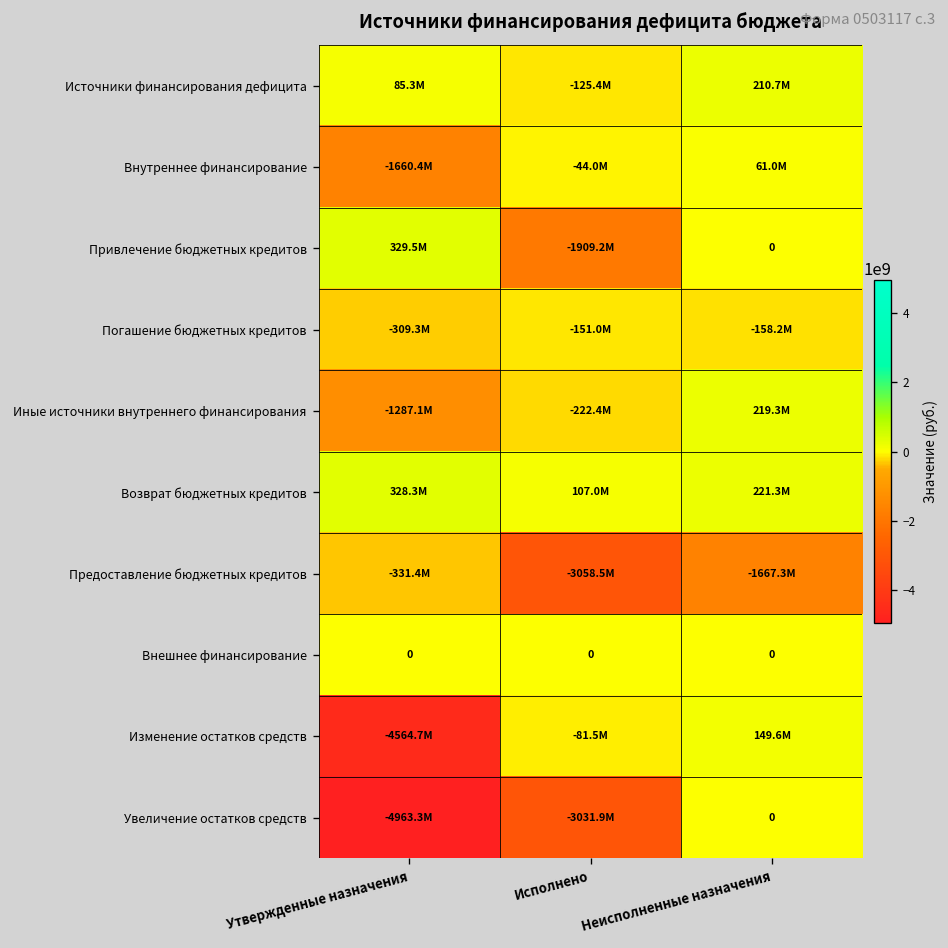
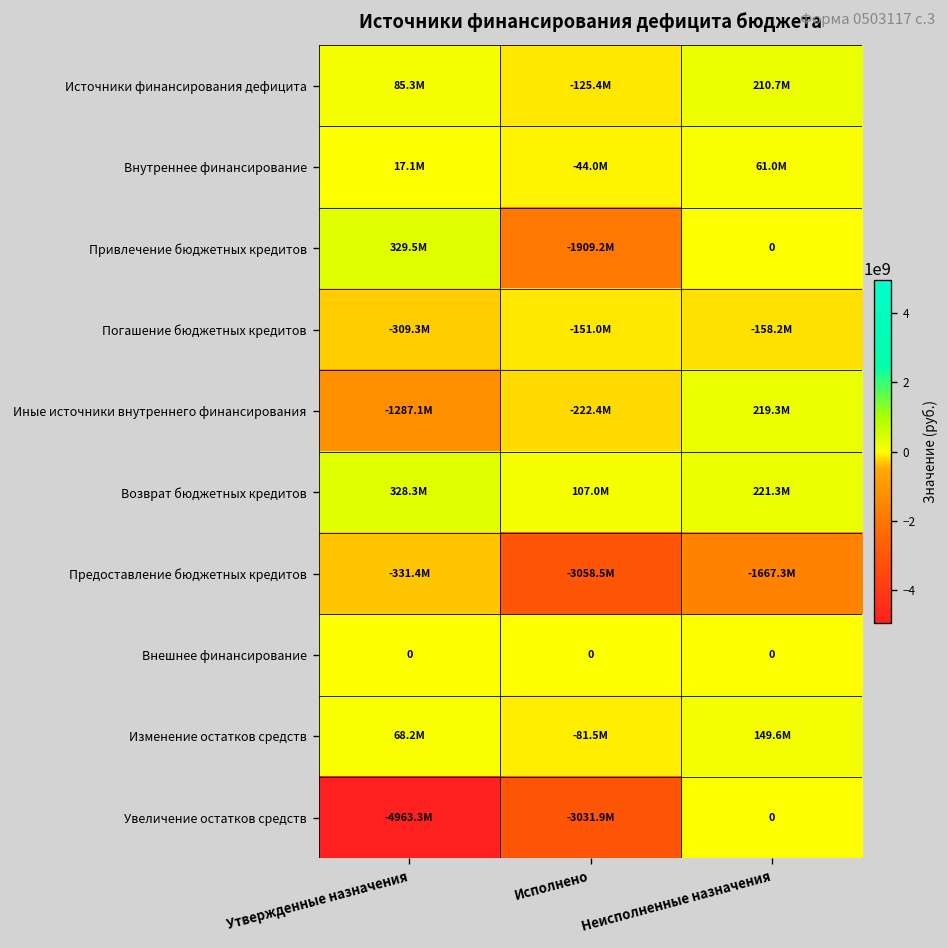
Внутреннее финансирование, Утвержденные назначения: -1660.4M -> 17.1M
Изменение остатков средств, Утвержденные назначения: -4564.7M -> 68.2M
